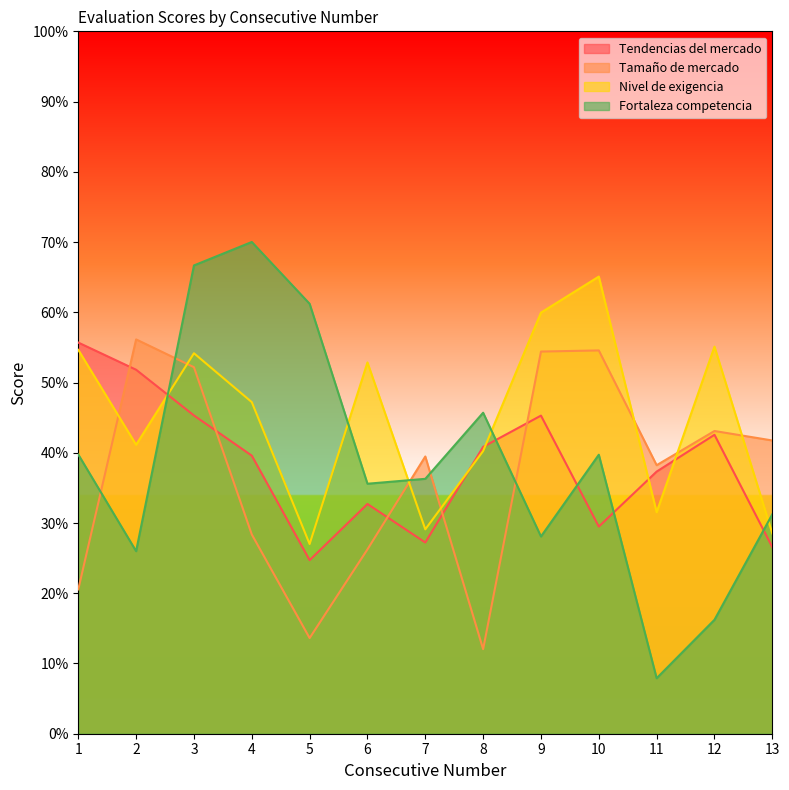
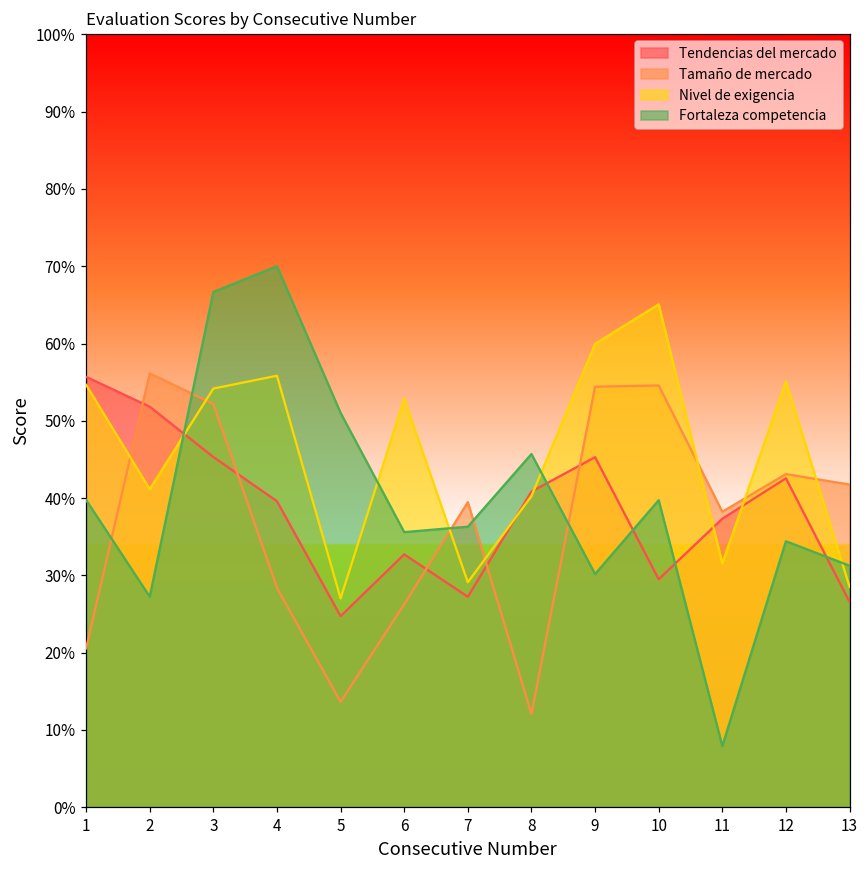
Fortaleza competencia, 2: 26% -> 27%
Nivel de exigencia, 4: 47% -> 56%
Fortaleza competencia, 5: 61% -> 51%
Fortaleza competencia, 9: 28% -> 30%
Fortaleza competencia, 12: 16% -> 34%
